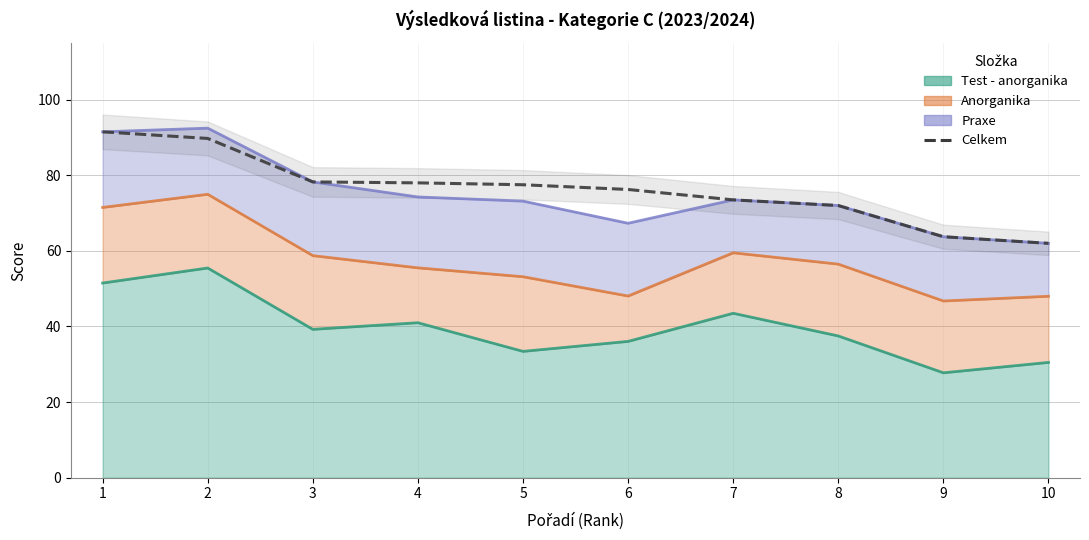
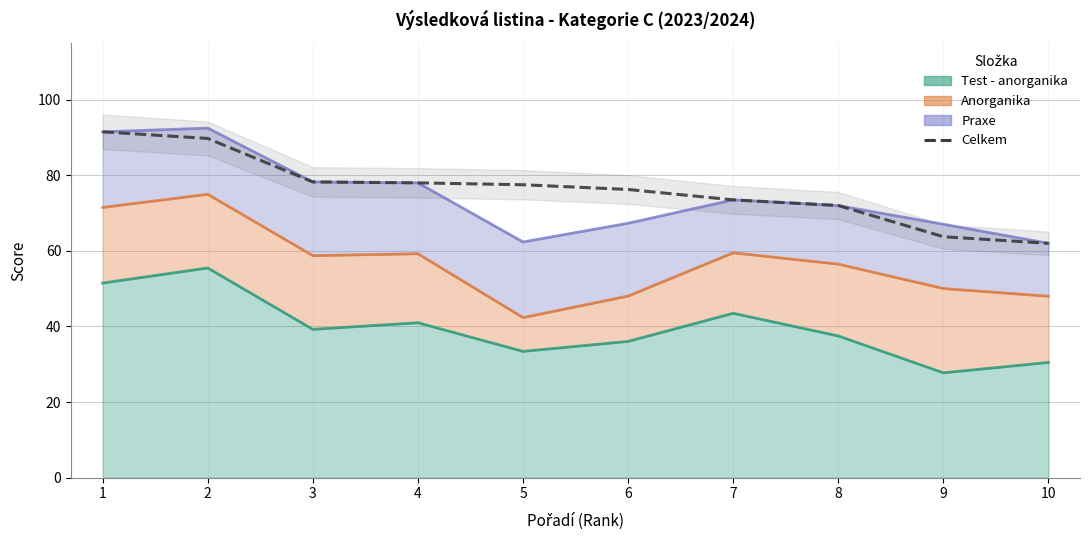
Anorganika, 4: 15 -> 18
Anorganika, 5: 20 -> 9
Anorganika, 9: 19 -> 22
